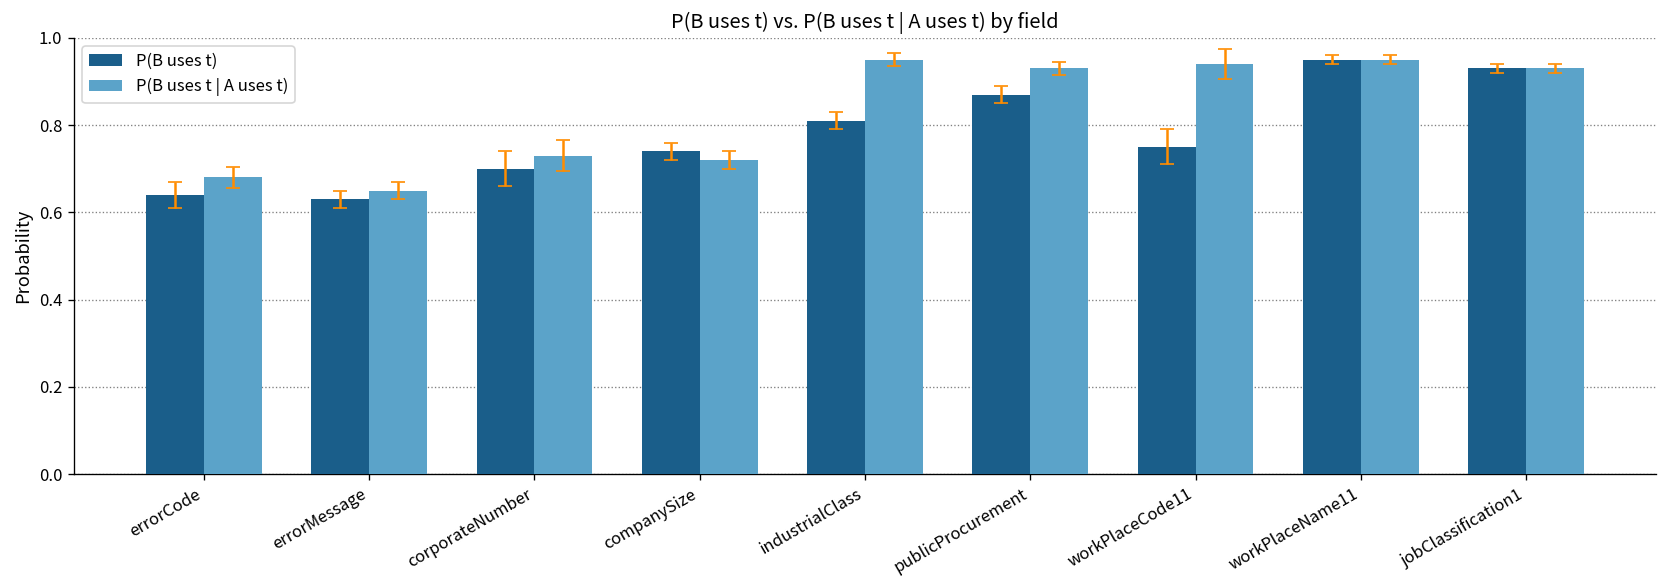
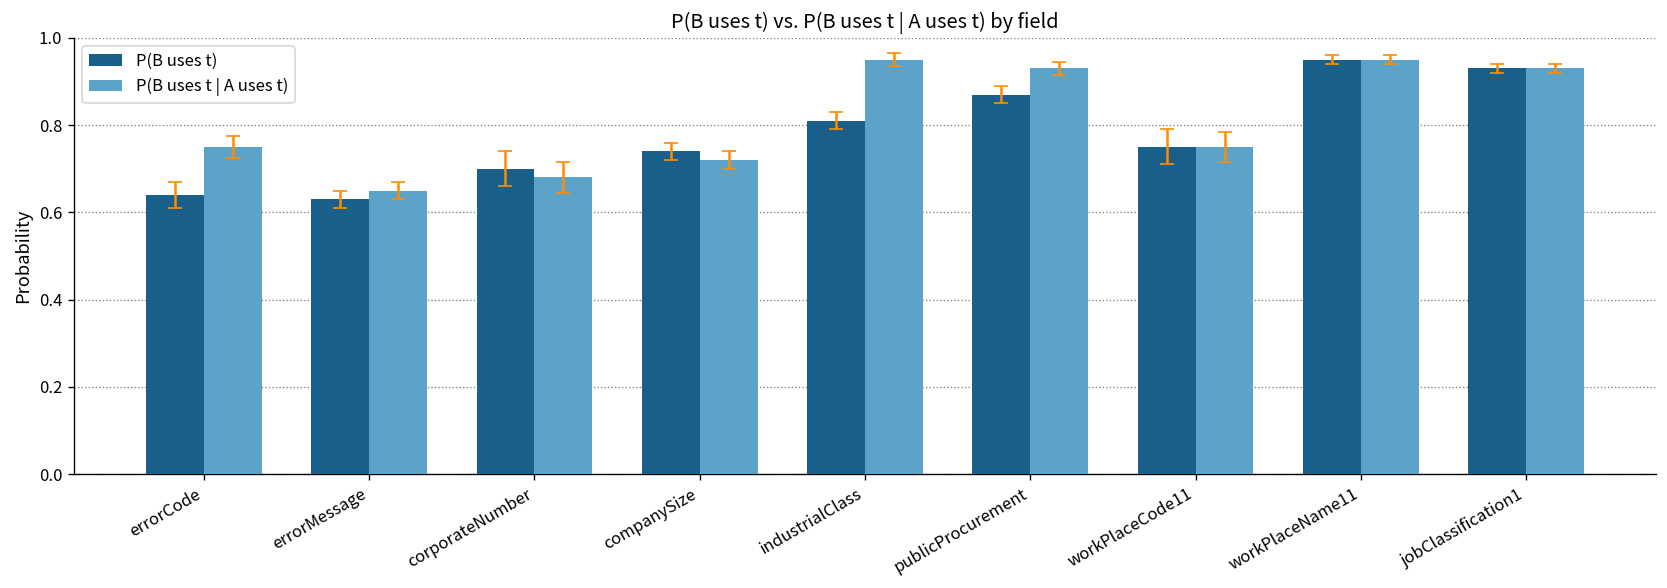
P(B uses t | A uses t), errorCode: 0.68 -> 0.75
P(B uses t | A uses t), corporateNumber: 0.73 -> 0.68
P(B uses t | A uses t), workPlaceCode11: 0.94 -> 0.75
